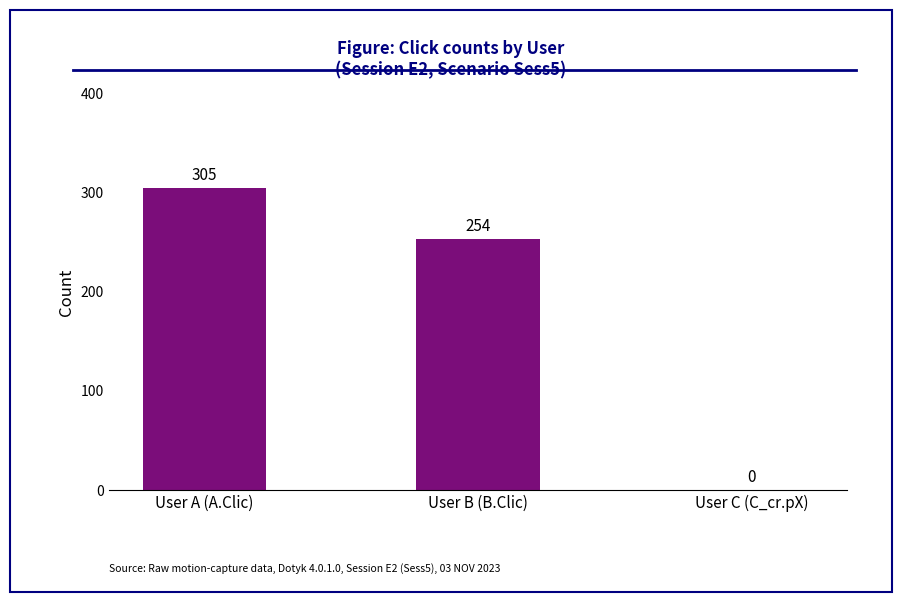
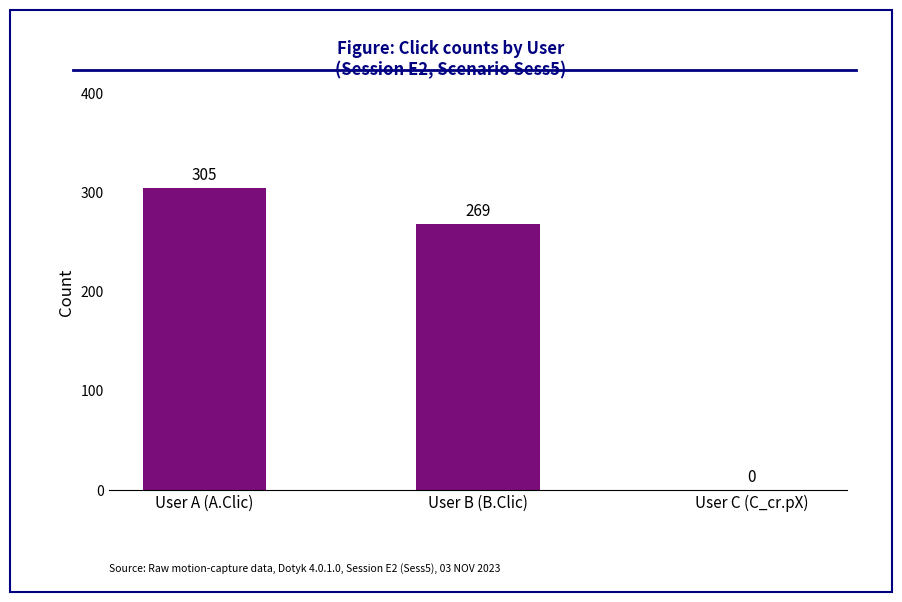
User B (B.Clic): 254 -> 269
